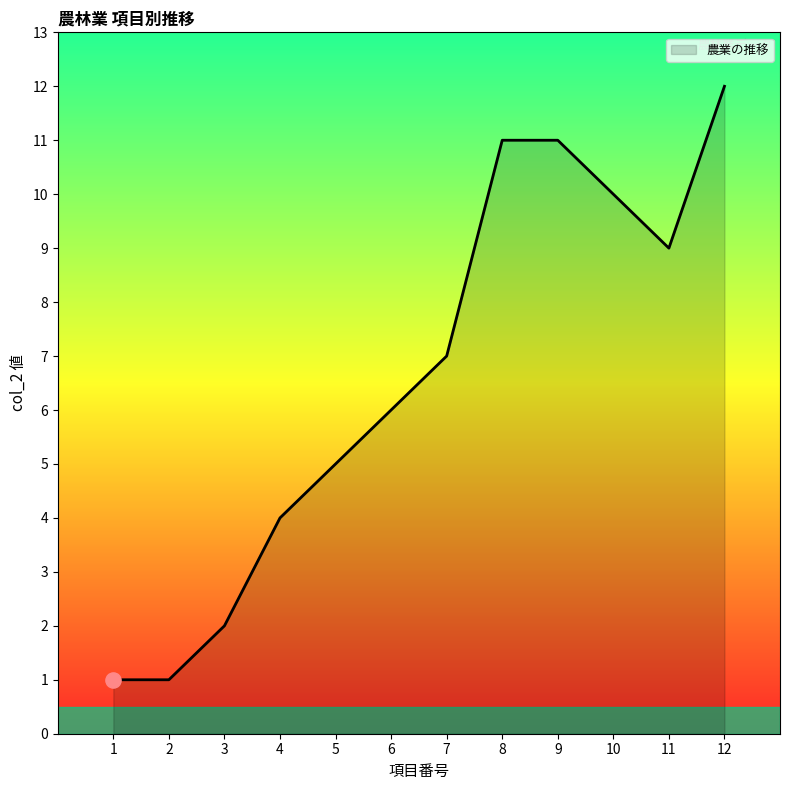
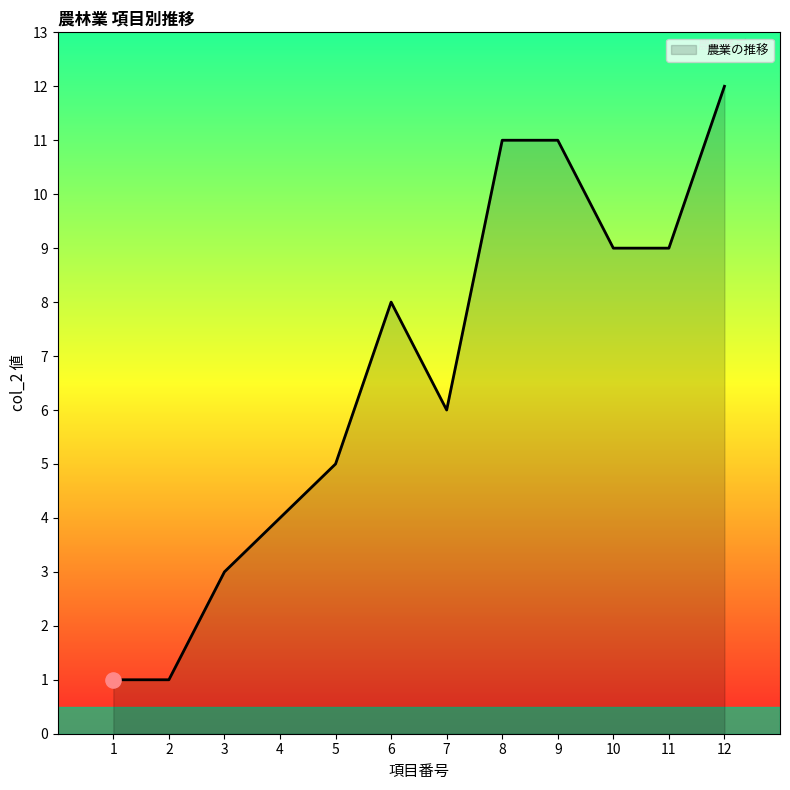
農業の推移, 3: 2 -> 3
農業の推移, 6: 6 -> 8
農業の推移, 7: 7 -> 6
農業の推移, 10: 10 -> 9
